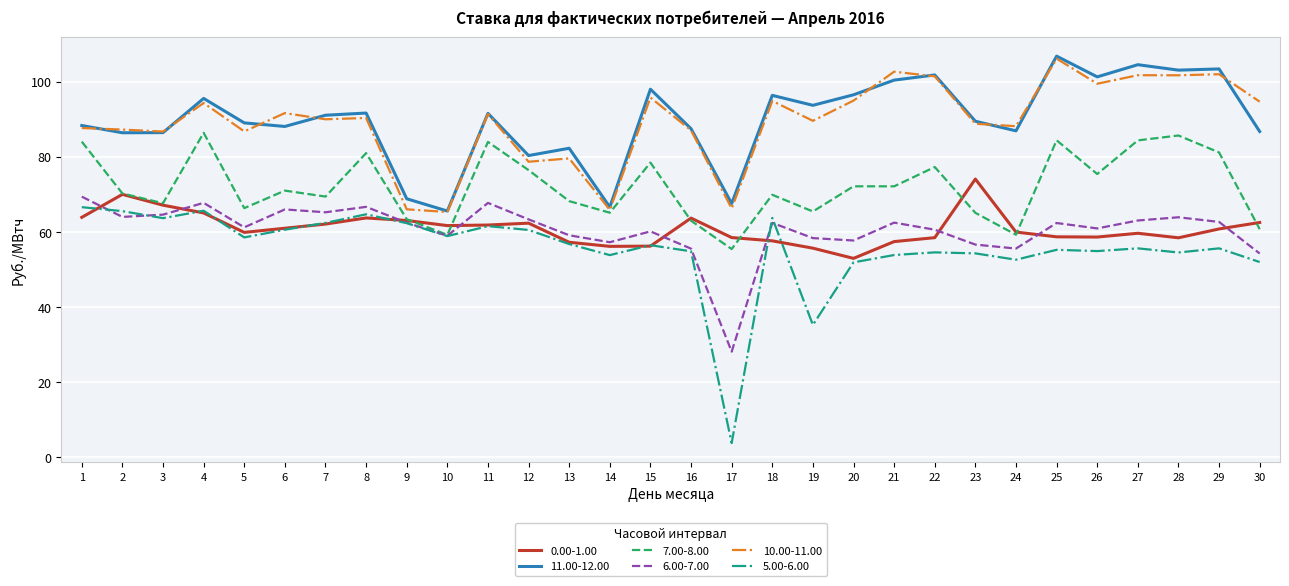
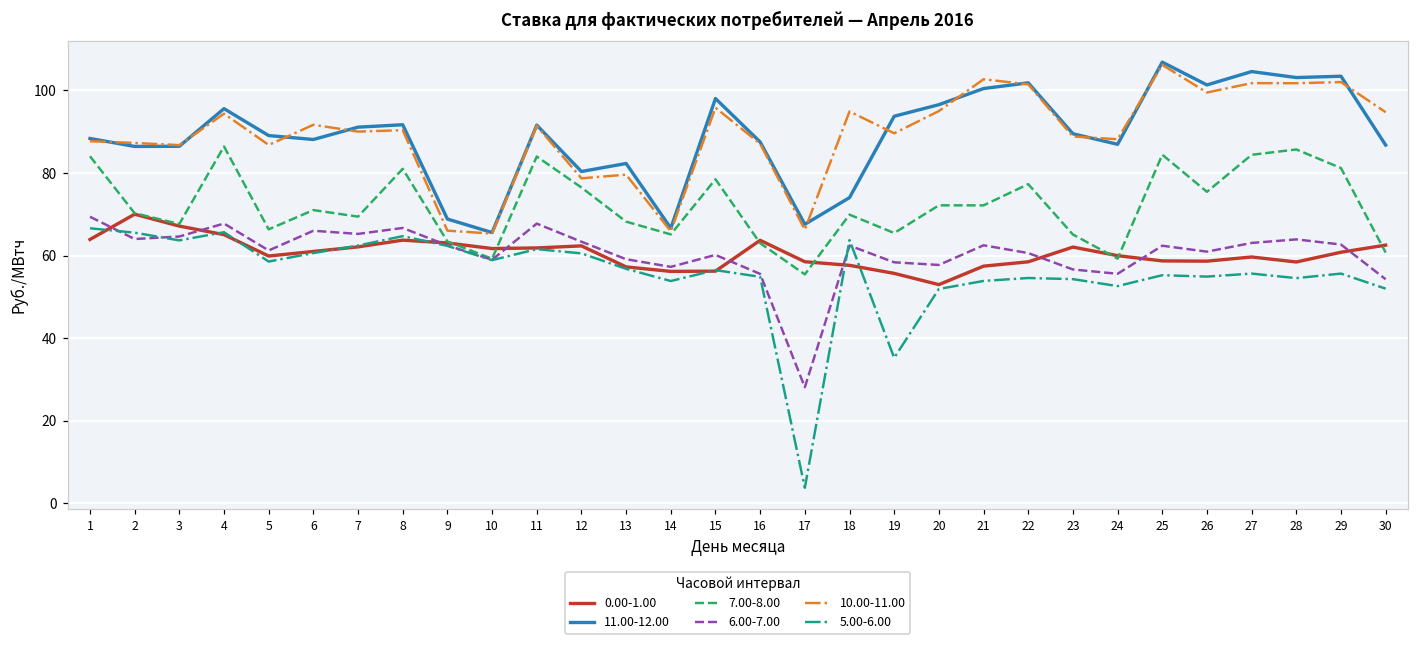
11.00-12.00, 18: 96 -> 74
0.00-1.00, 23: 74 -> 62
